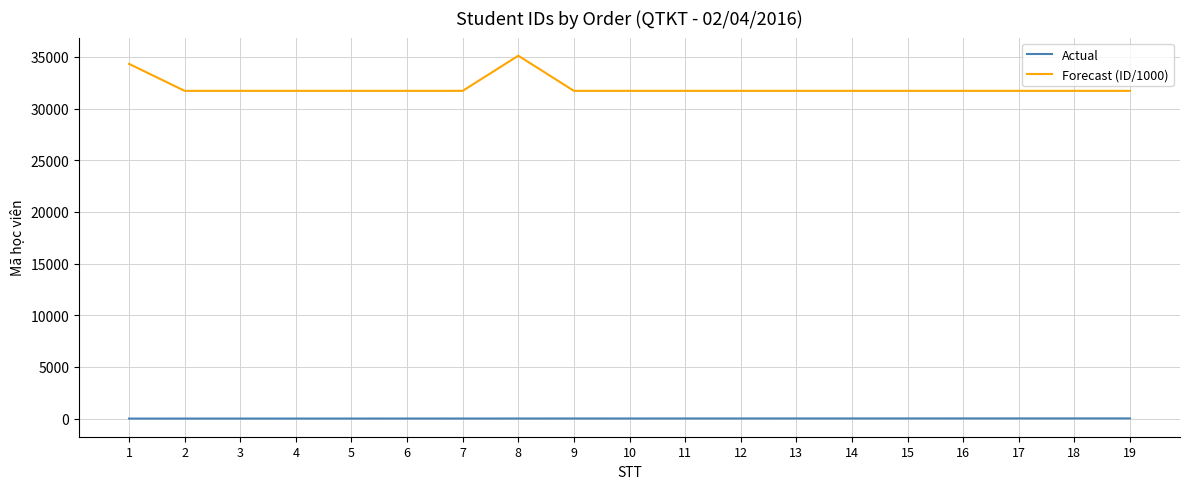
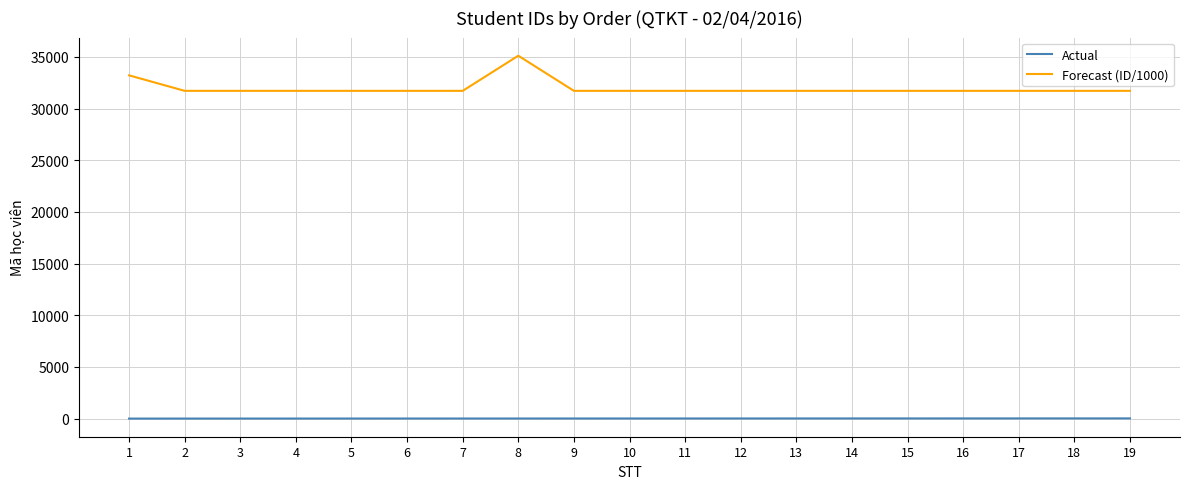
Forecast (ID/1000), 1: 34300 -> 33200
